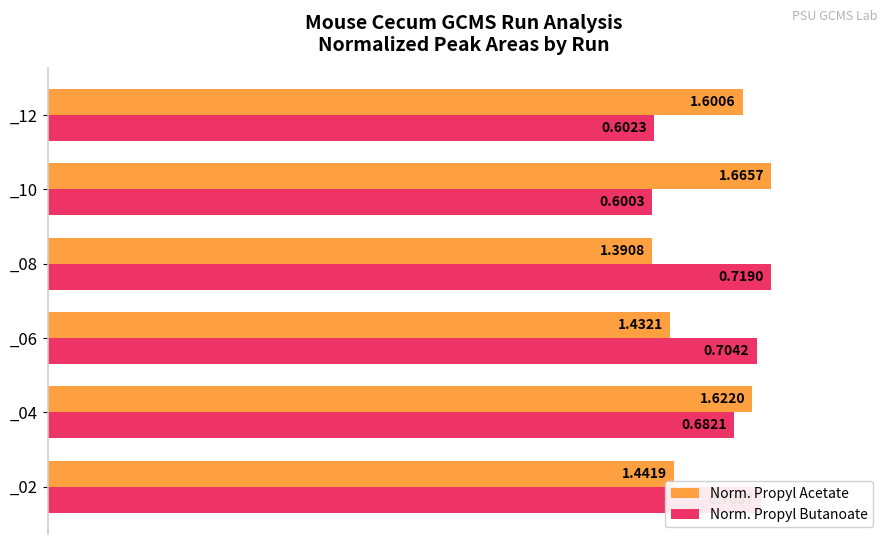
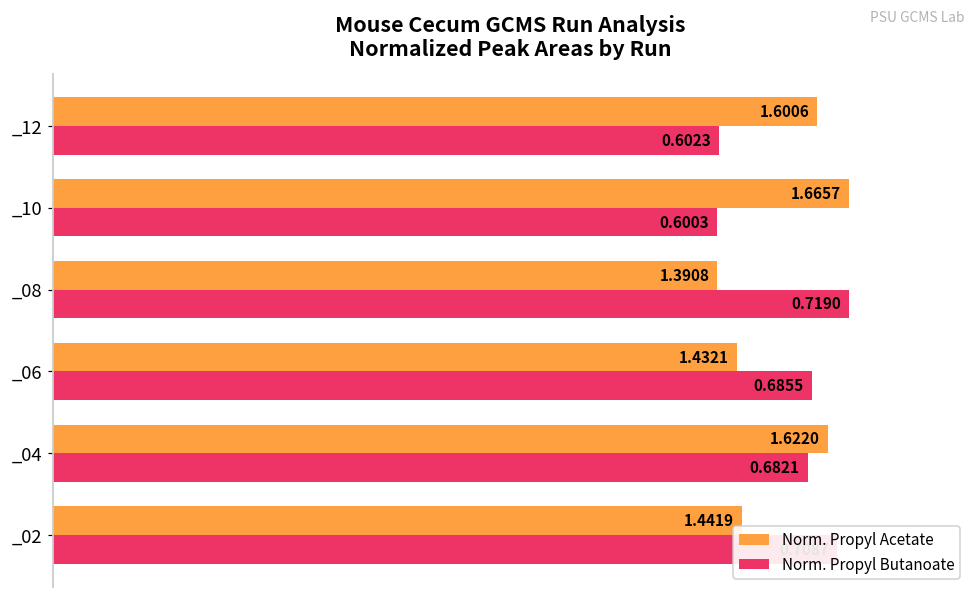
Norm. Propyl Butanoate, _06: 0.7042 -> 0.6855
